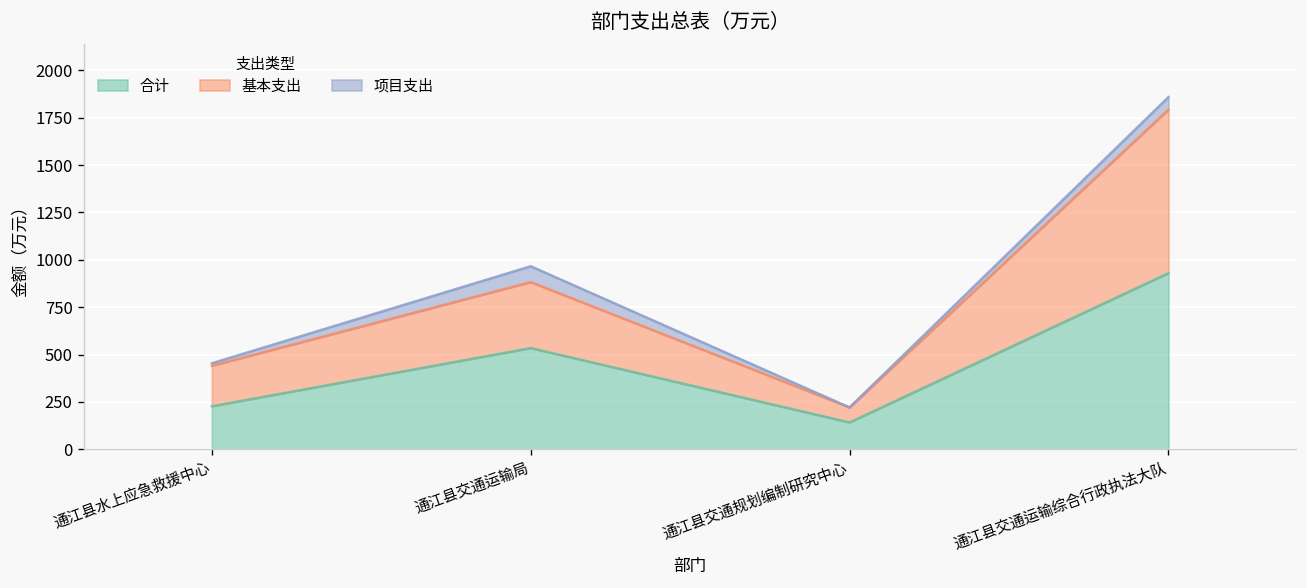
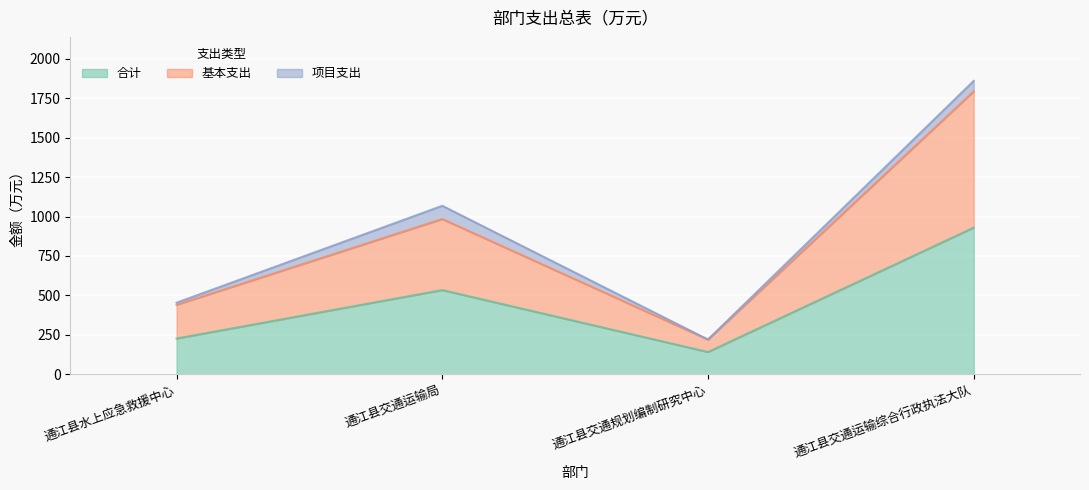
基本支出, 通江县交通运输局: 350 -> 450
